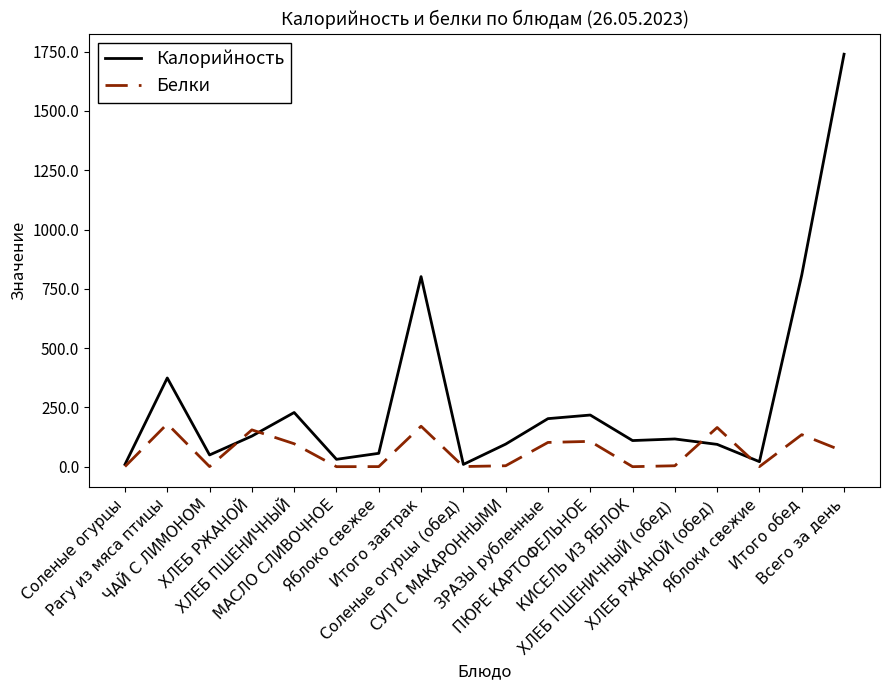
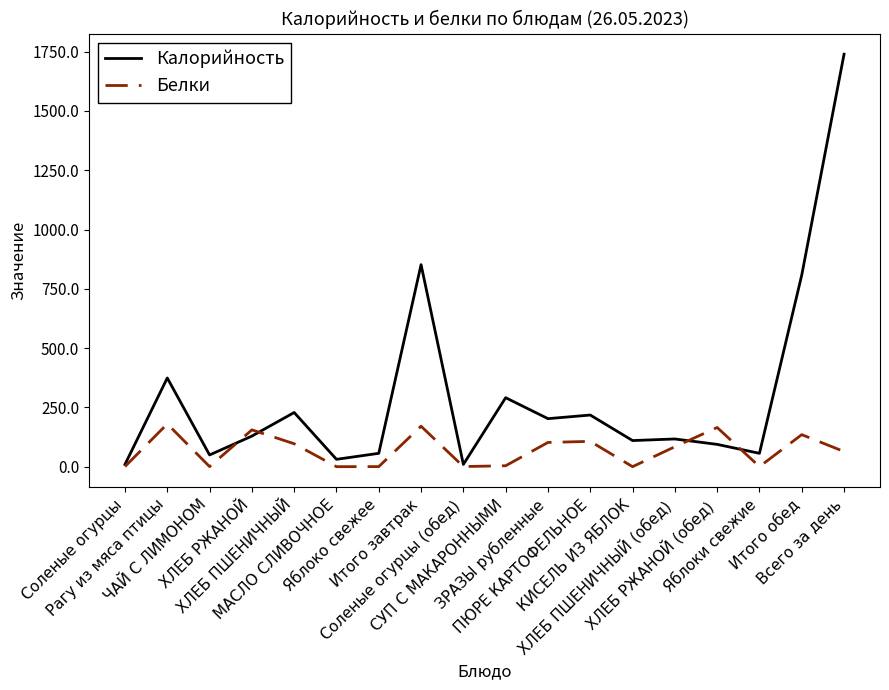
Калорийность, Итого завтрак: 800 -> 850
Калорийность, СУП С МАКАРОННЫМИ: 100 -> 290
Белки, ХЛЕБ ПШЕНИЧНЫЙ (обед): 0 -> 80
Калорийность, Яблоки свежие: 20 -> 60
